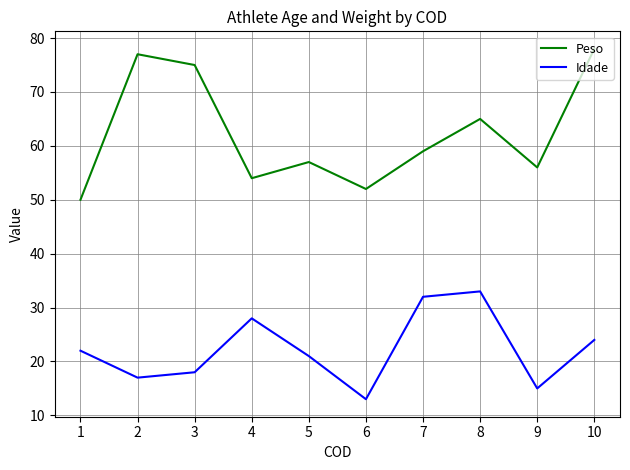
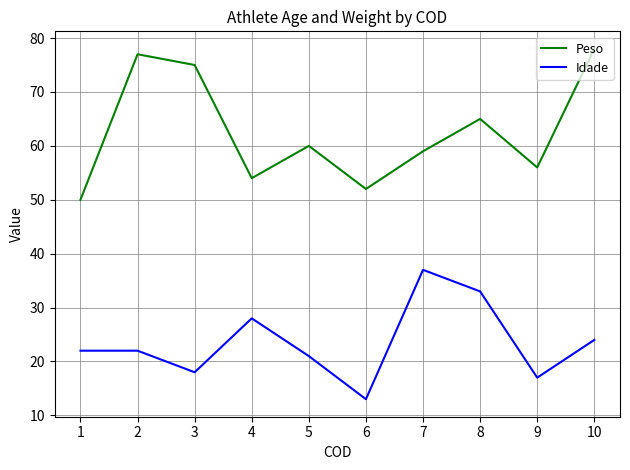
Idade, 2: 17 -> 22
Peso, 5: 57 -> 60
Idade, 7: 32 -> 37
Idade, 9: 15 -> 17
